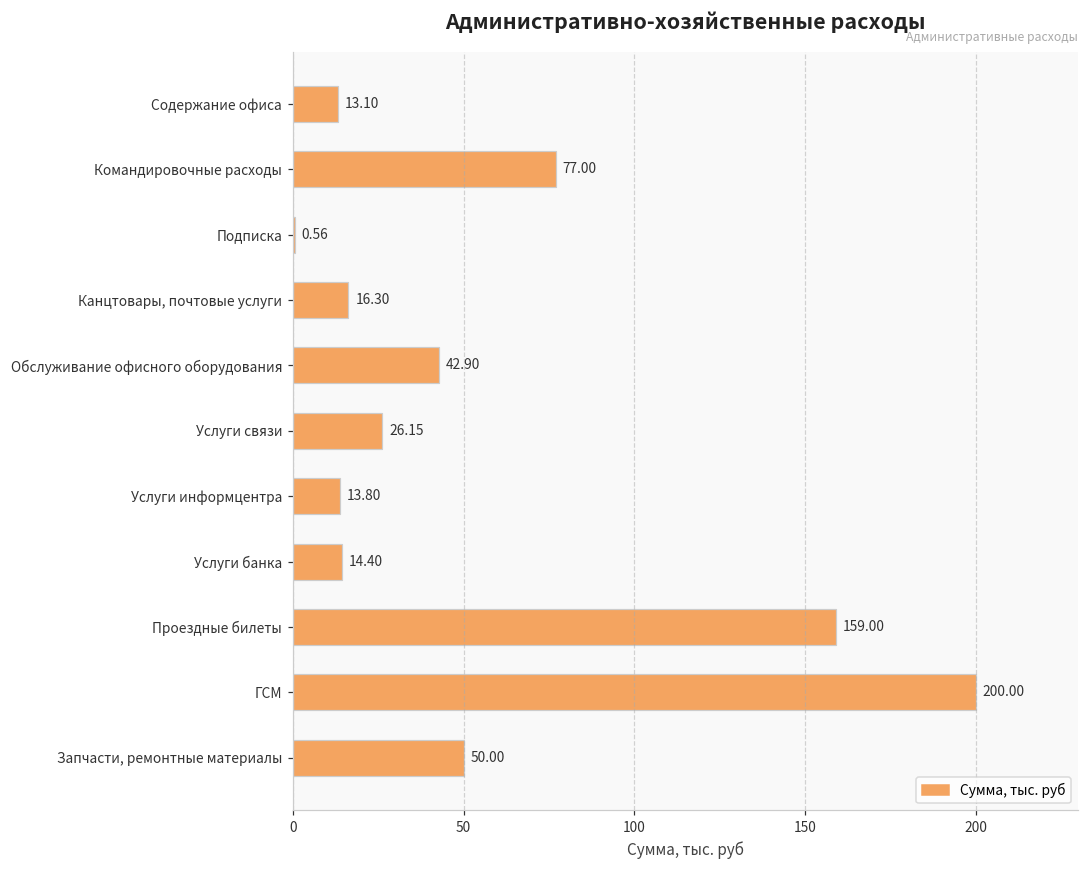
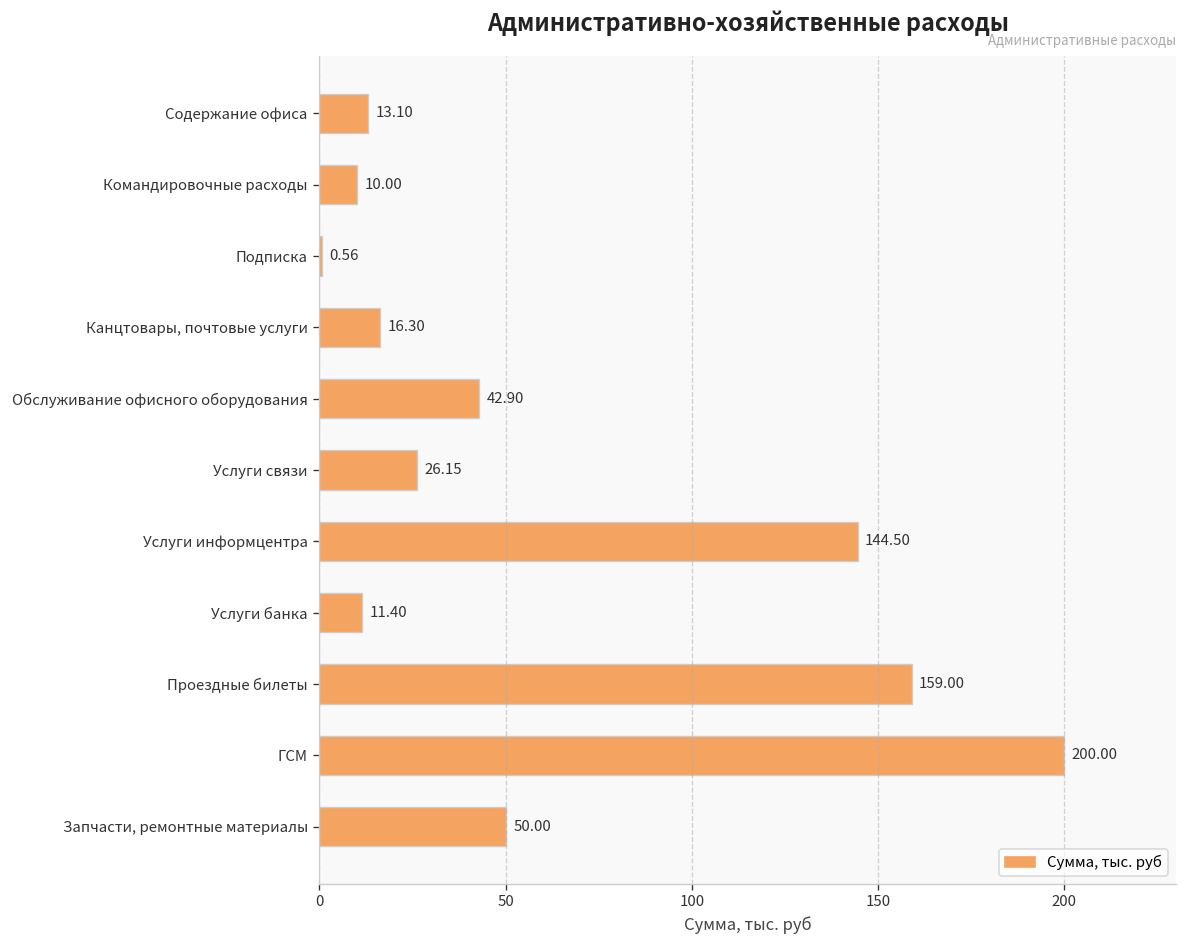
Командировочные расходы: 77.00 -> 10.00
Услуги информцентра: 13.80 -> 144.50
Услуги банка: 14.40 -> 11.40
